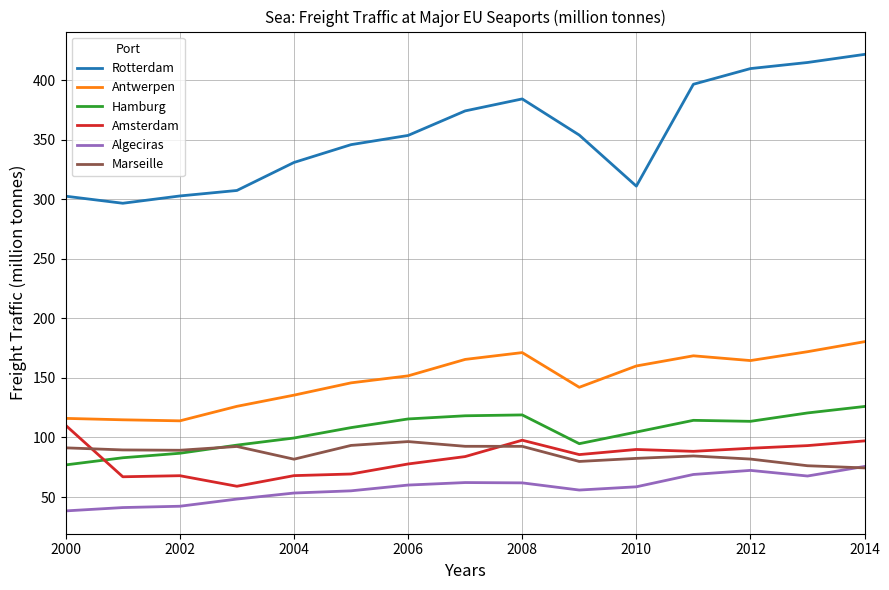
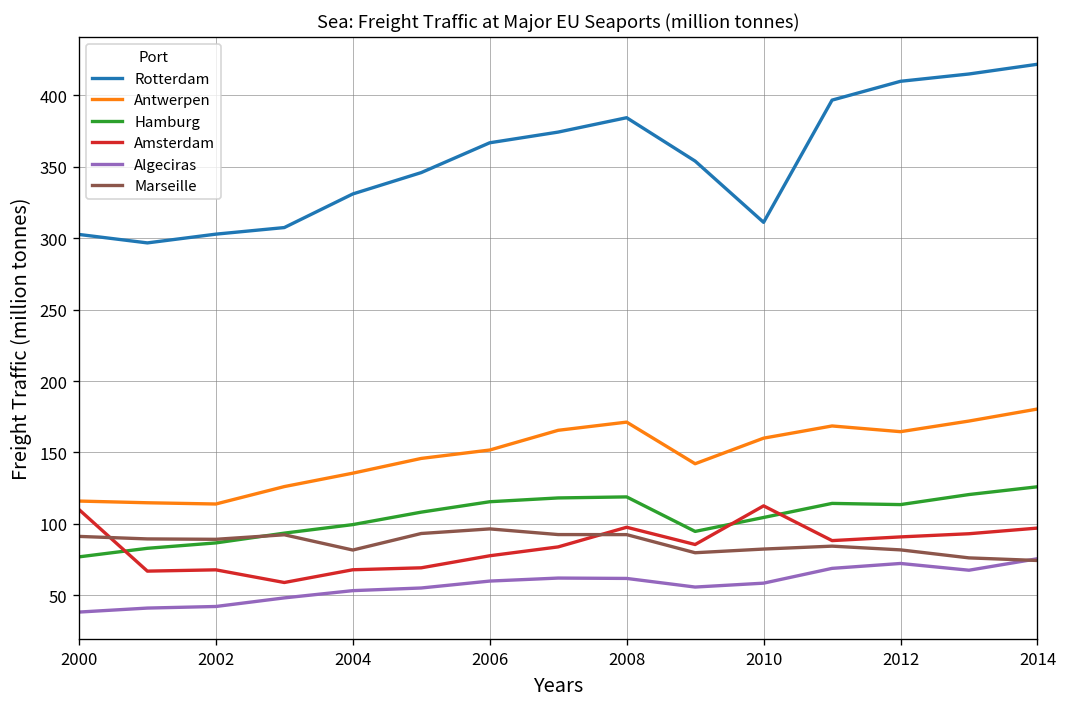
Rotterdam, 2006: 354 -> 367
Amsterdam, 2010: 90 -> 113
